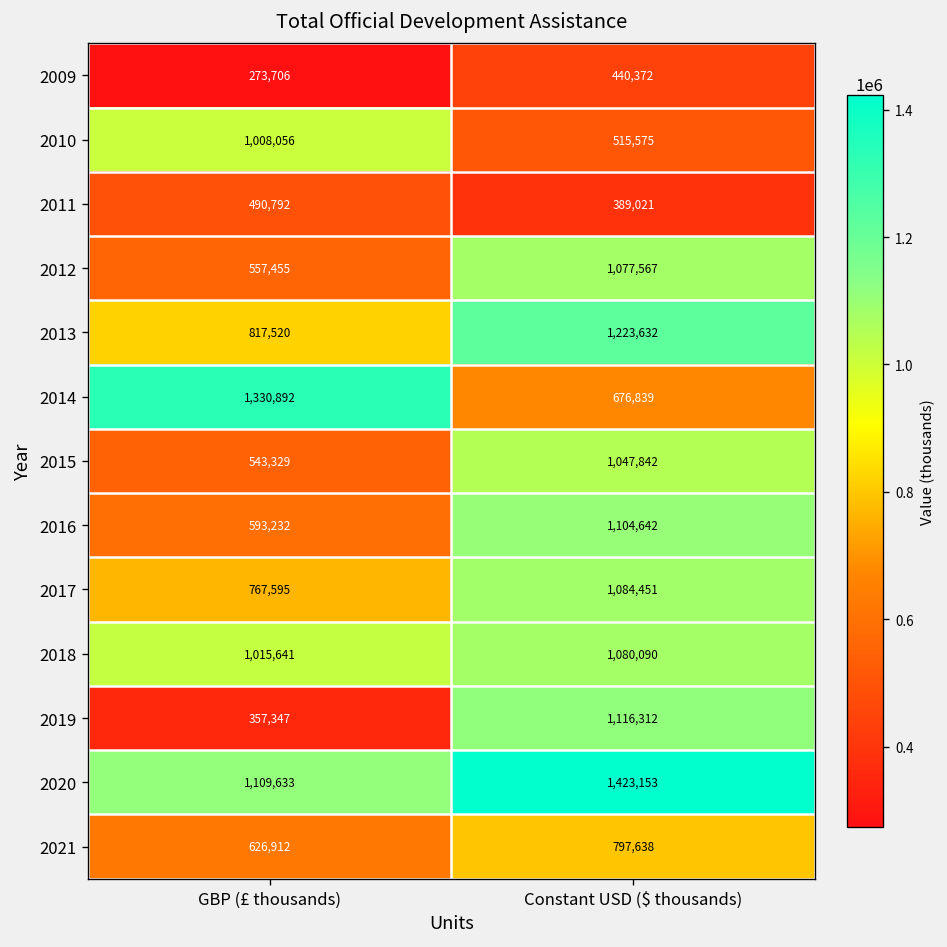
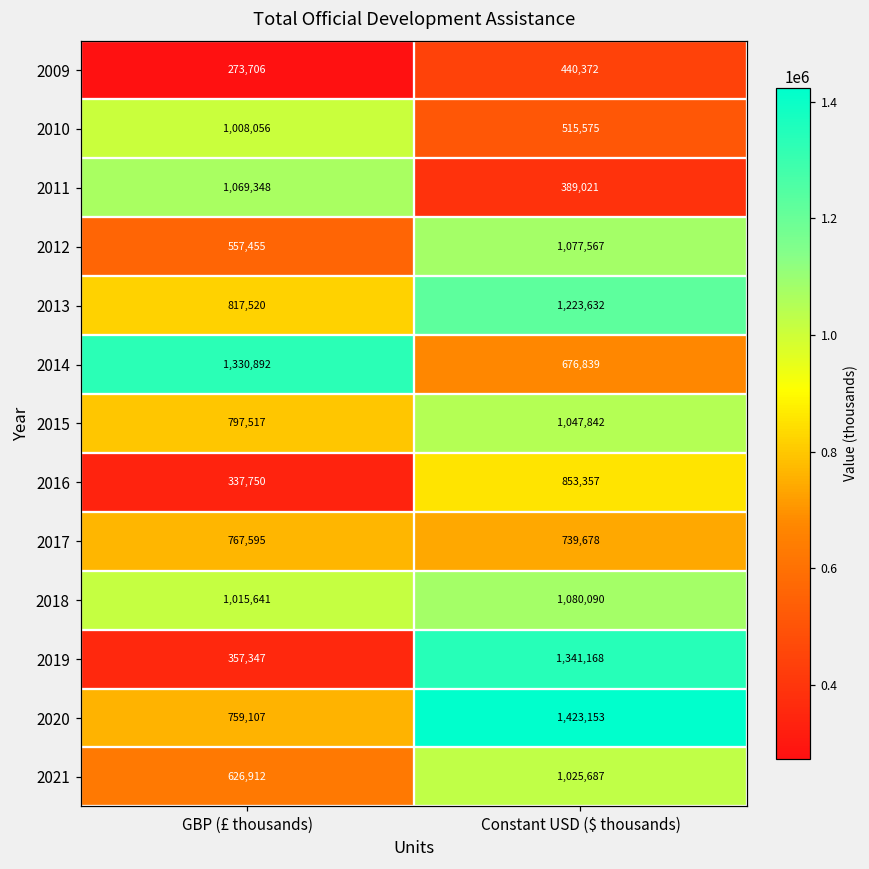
2011, GBP (£ thousands): 490,792 -> 1,069,348
2015, GBP (£ thousands): 543,329 -> 797,517
2016, GBP (£ thousands): 593,232 -> 337,750
2016, Constant USD ($ thousands): 1,104,642 -> 853,357
2017, Constant USD ($ thousands): 1,084,451 -> 739,678
2019, Constant USD ($ thousands): 1,116,312 -> 1,341,168
2020, GBP (£ thousands): 1,109,633 -> 759,107
2021, Constant USD ($ thousands): 797,638 -> 1,025,687
